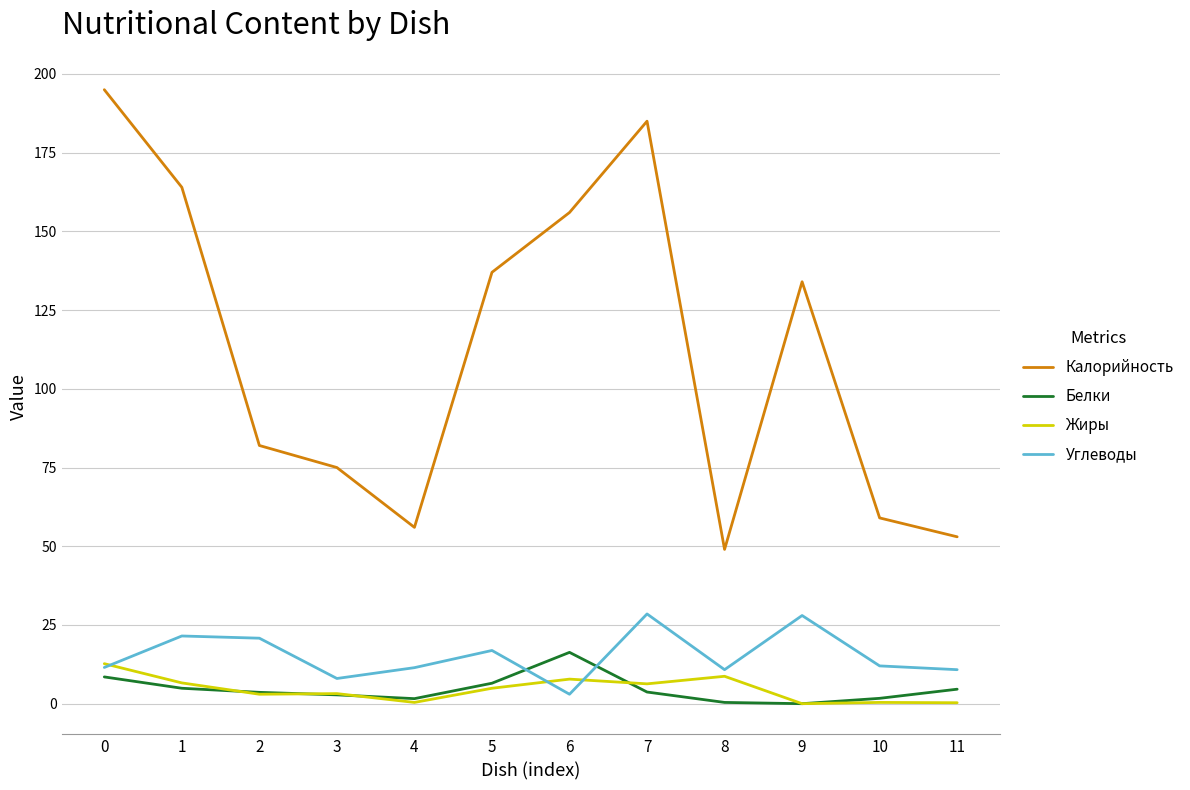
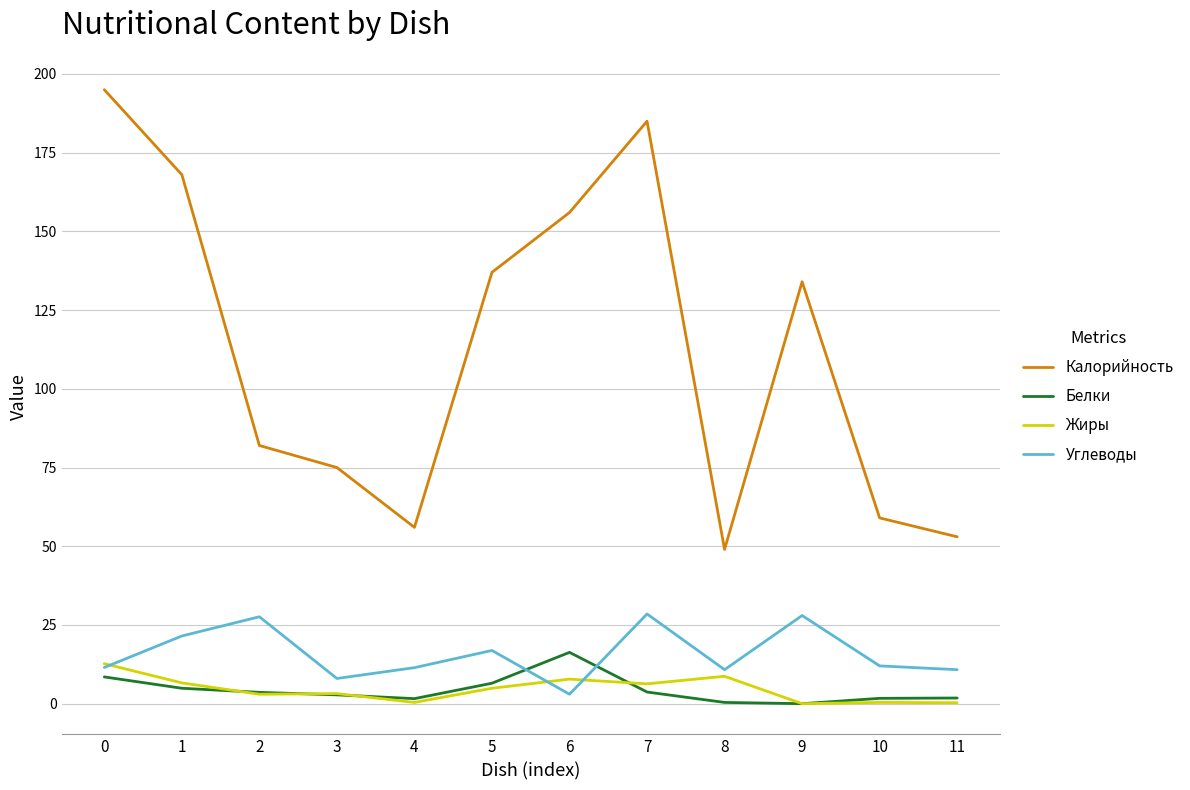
Калорийность, 1: 164 -> 168
Углеводы, 2: 21 -> 28
Белки, 11: 5 -> 2
